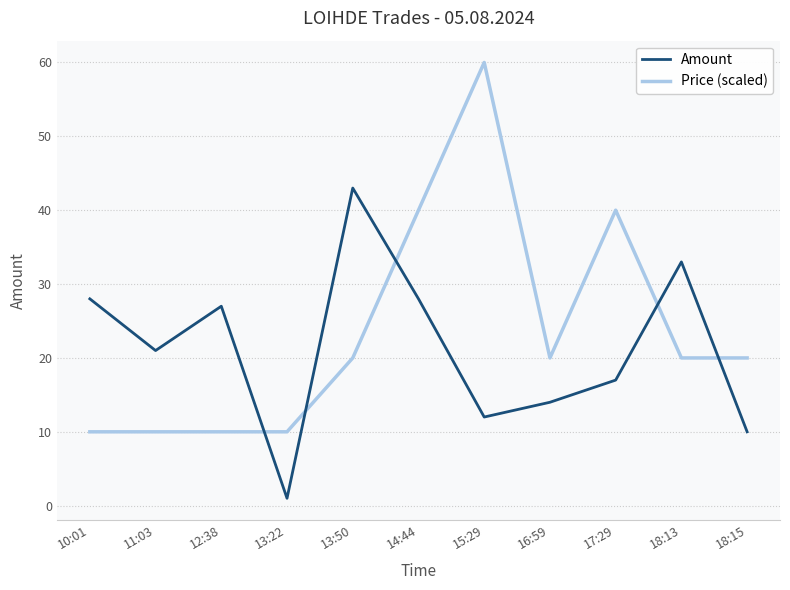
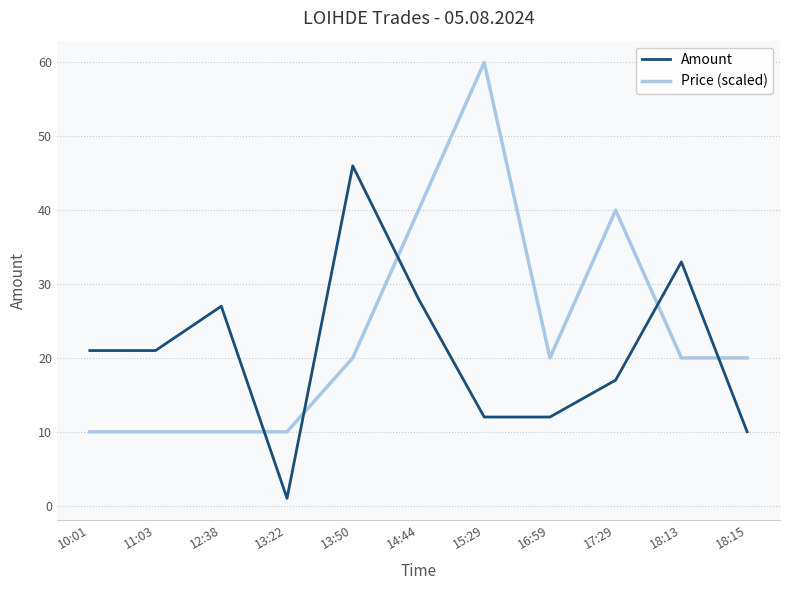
Amount, 10:01: 28 -> 21
Amount, 13:50: 43 -> 46
Amount, 16:59: 14 -> 12
